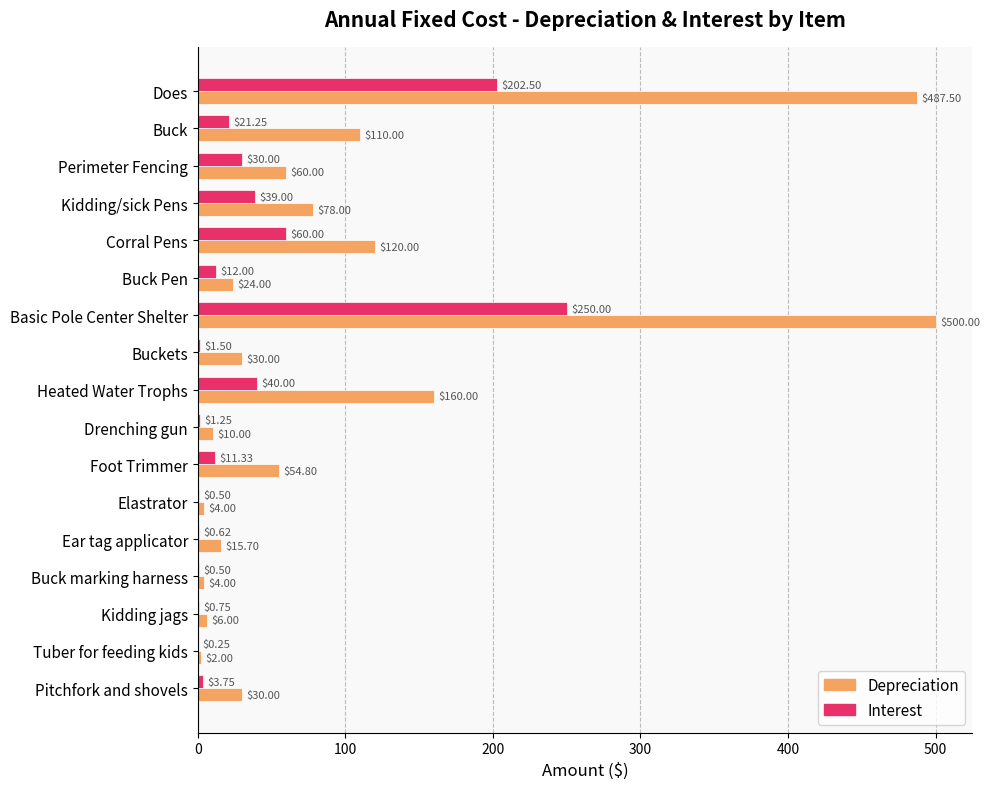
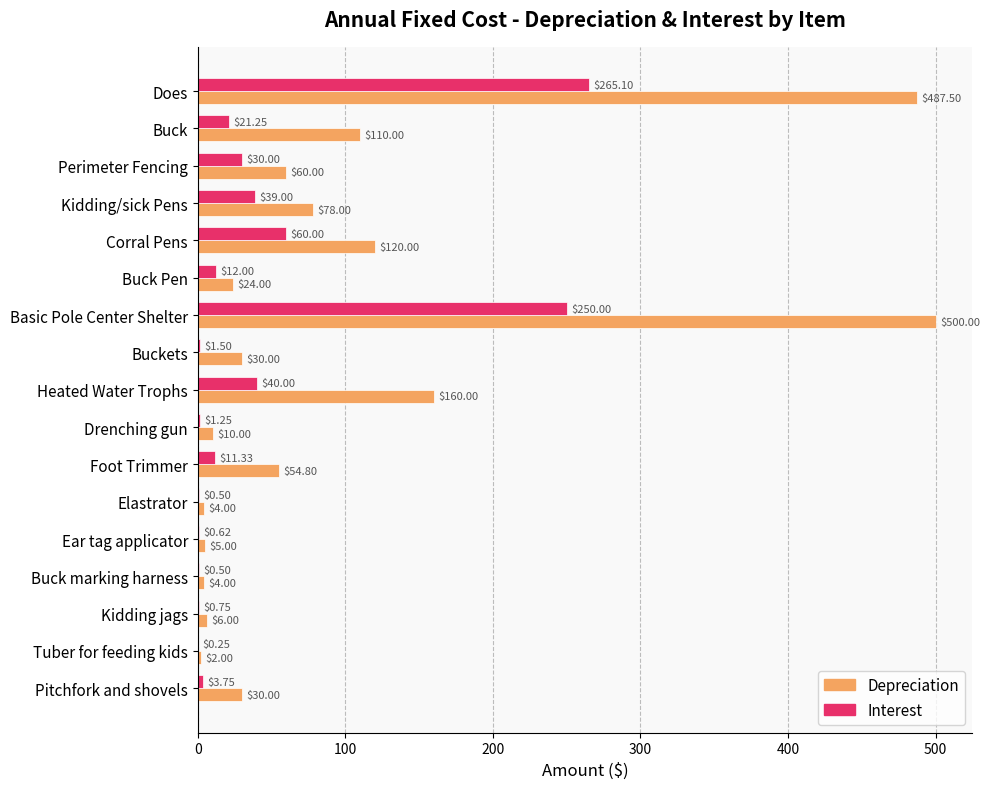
Interest, Does: $202.50 -> $265.10
Depreciation, Ear tag applicator: $15.70 -> $5.00
